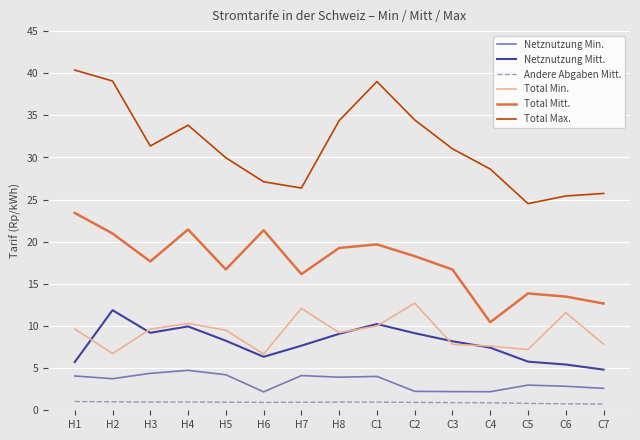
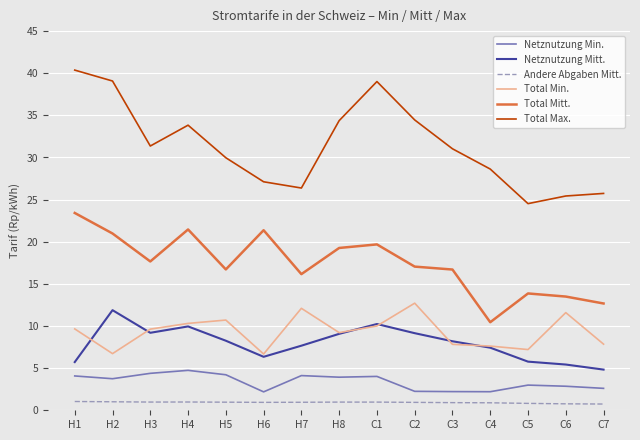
Total Min., H5: 10 -> 11
Total Mitt., C2: 18 -> 17
